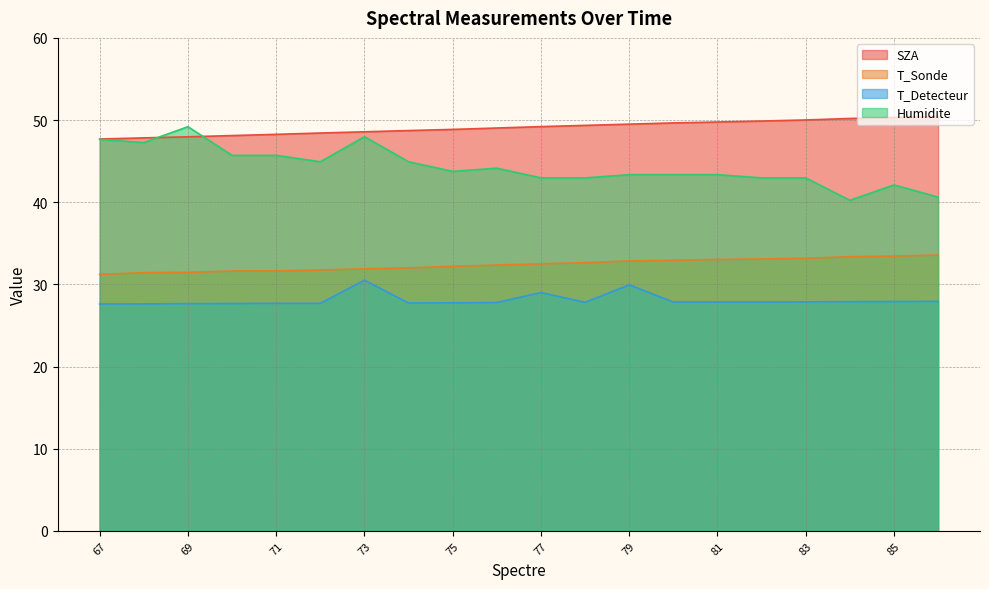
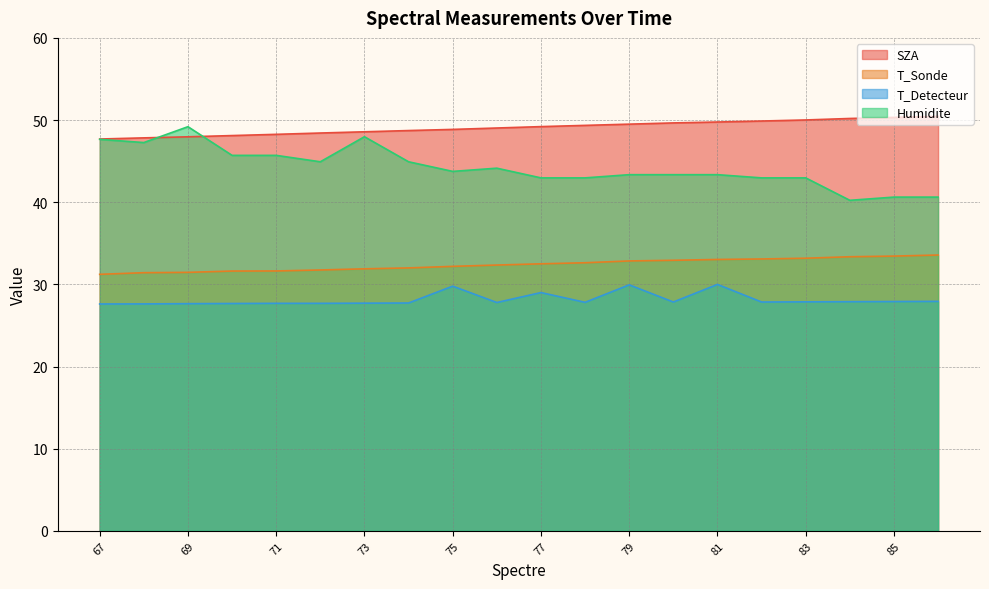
T_Detecteur, 73: 31 -> 28
T_Detecteur, 75: 28 -> 30
T_Detecteur, 81: 28 -> 30
Humidite, 85: 42 -> 41
